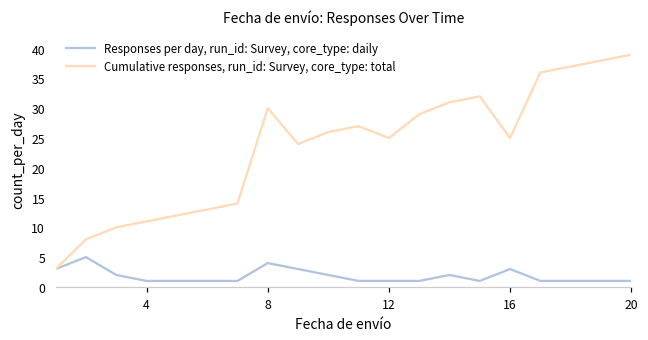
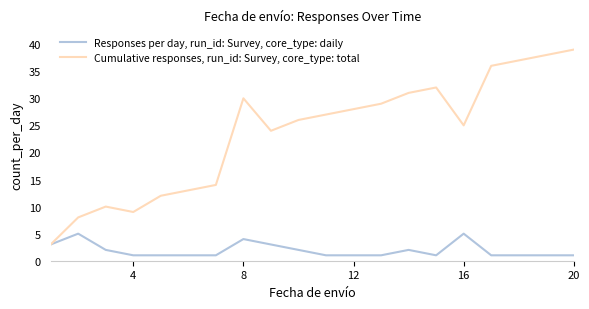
Cumulative responses, run_id: Survey, core_type: total, 4: 11 -> 9
Cumulative responses, run_id: Survey, core_type: total, 12: 25 -> 28
Responses per day, run_id: Survey, core_type: daily, 16: 3 -> 5
